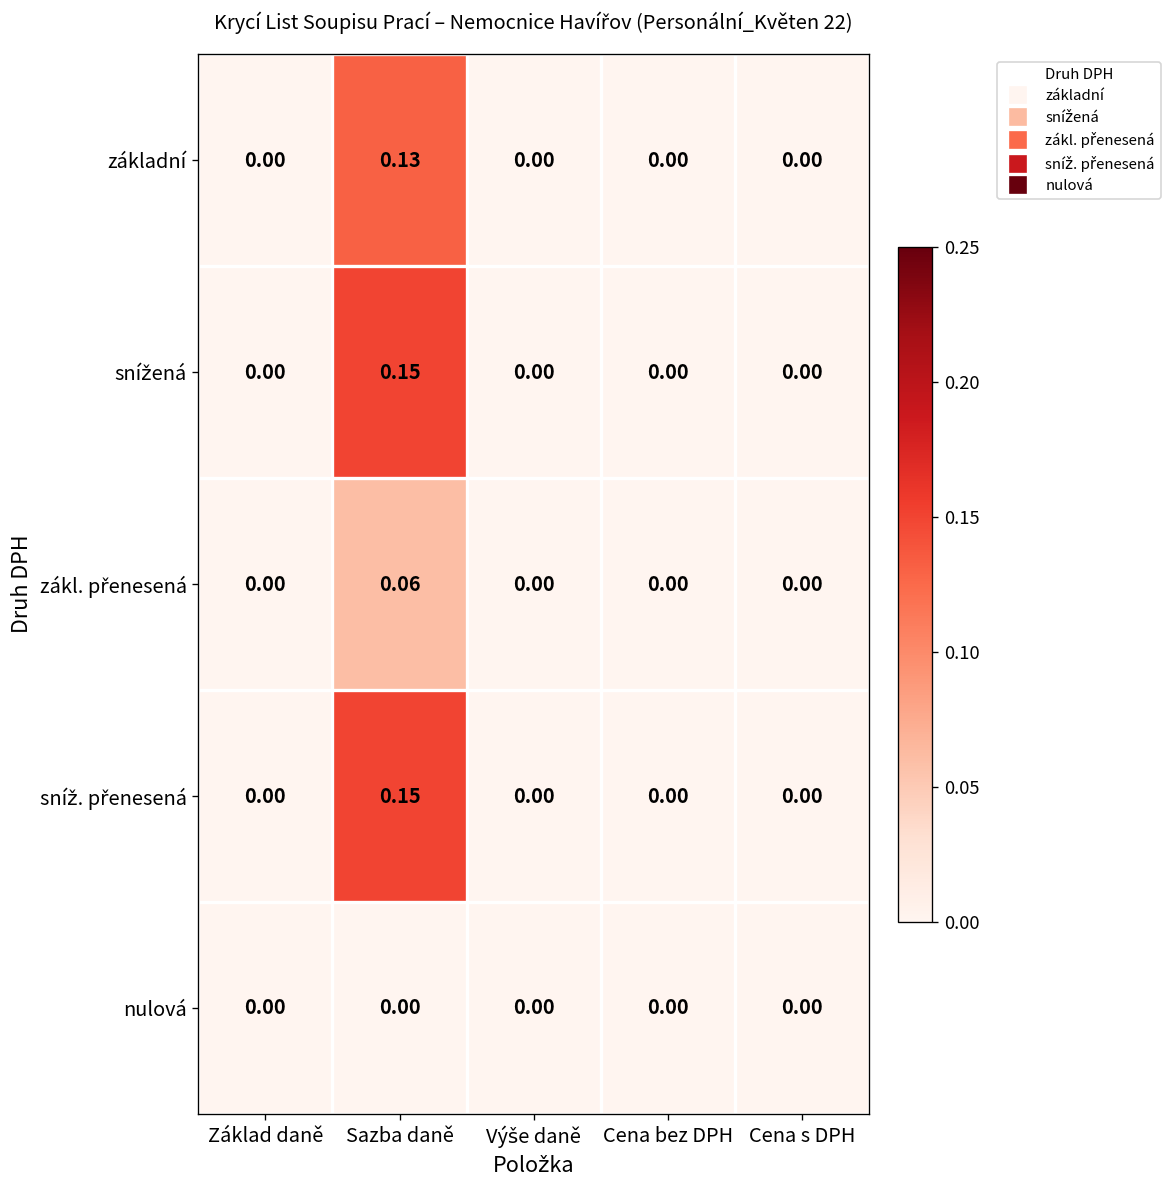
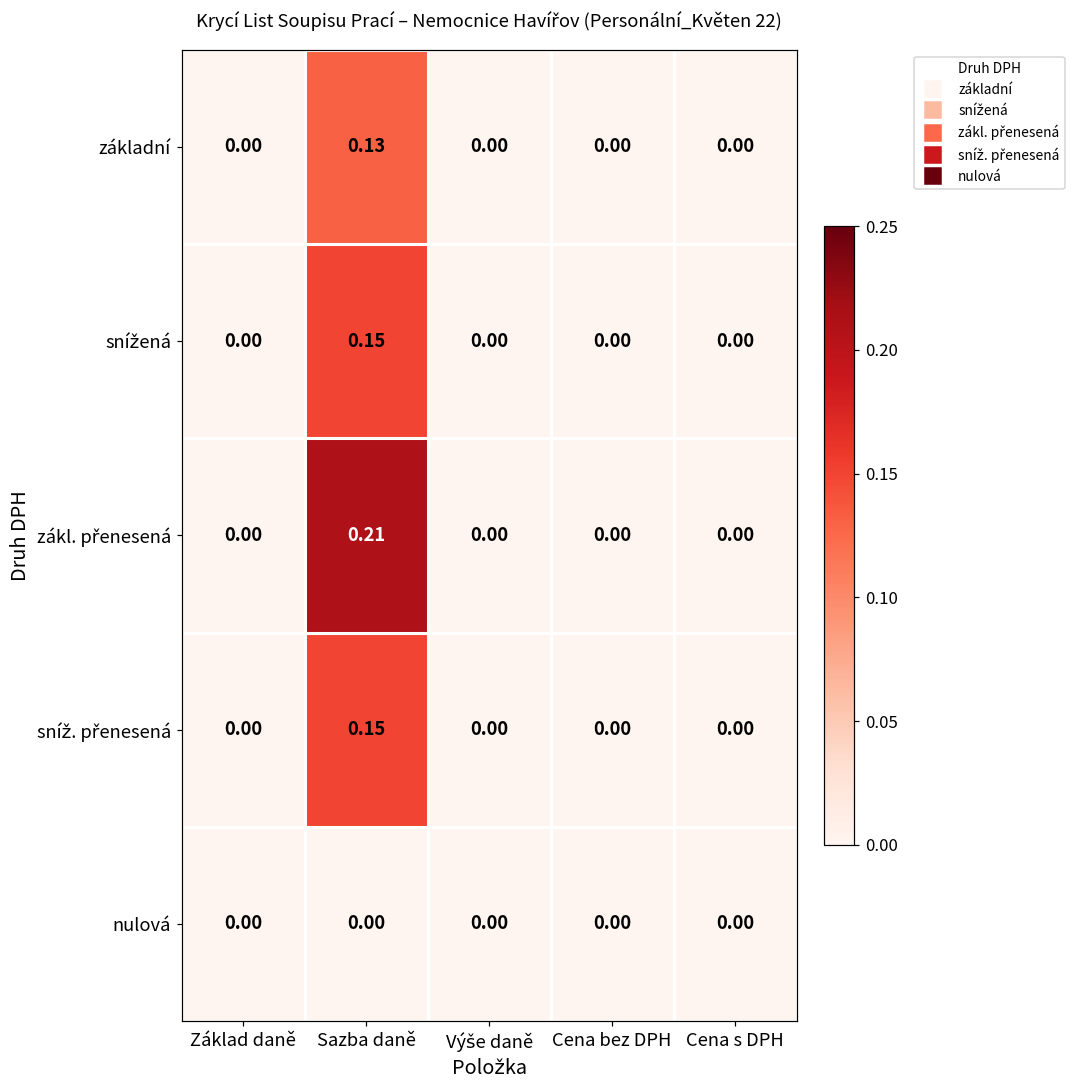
zákl. přenesená, Sazba daně: 0.06 -> 0.21
